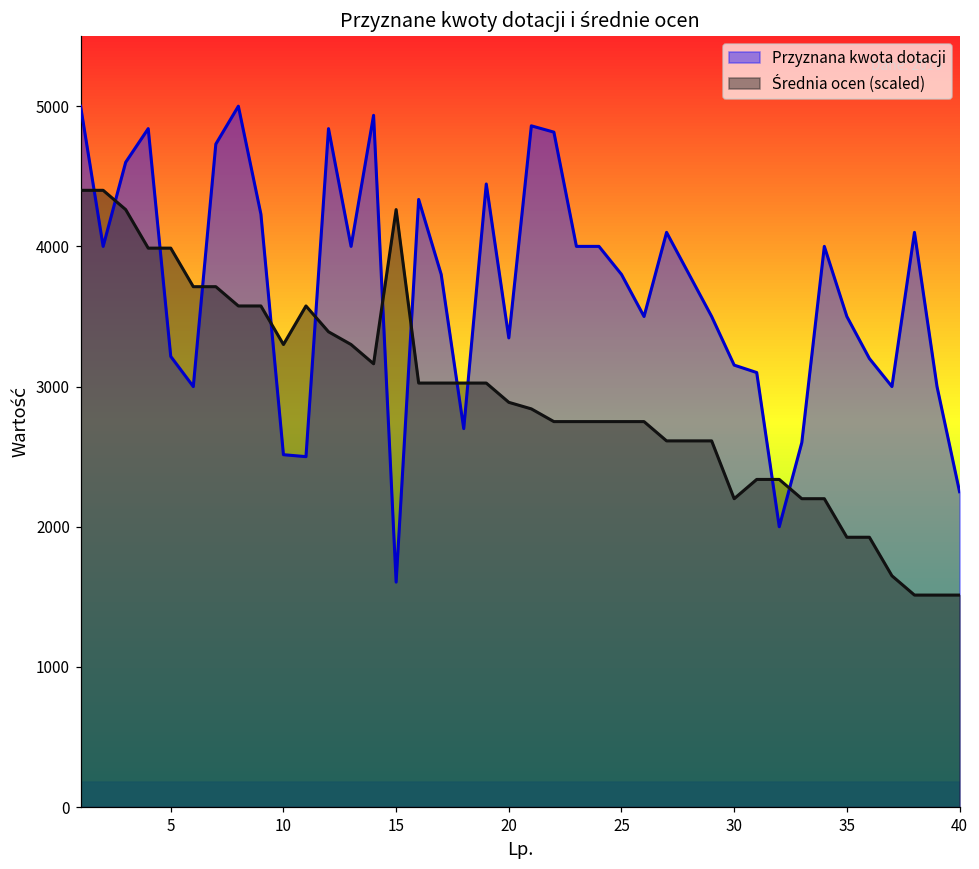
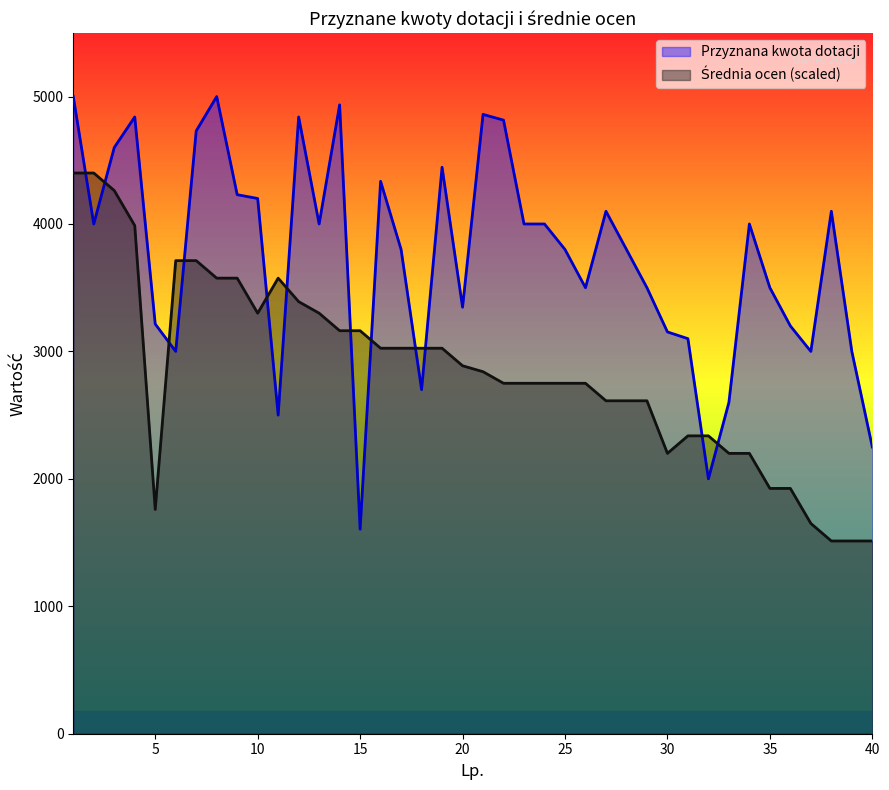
Średnia ocen (scaled), 5: 3990 -> 1760
Przyznana kwota dotacji, 10: 2510 -> 4200
Średnia ocen (scaled), 15: 4260 -> 3160
